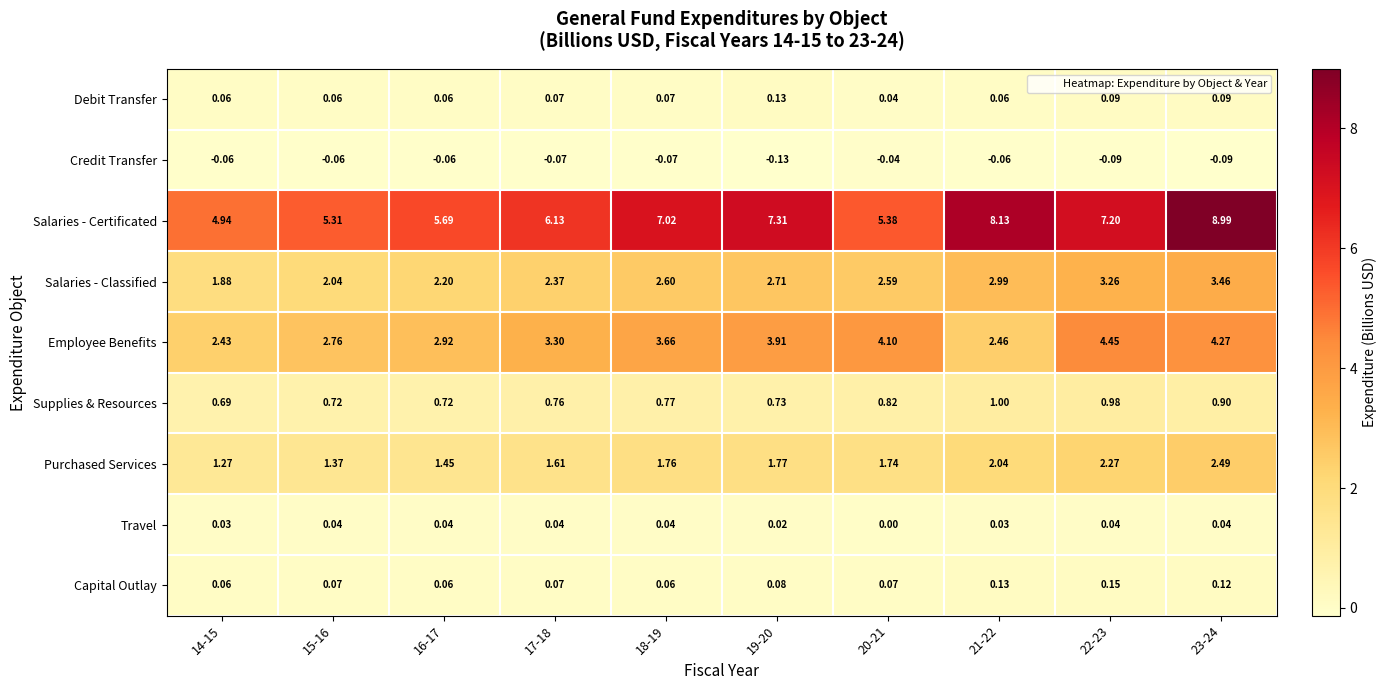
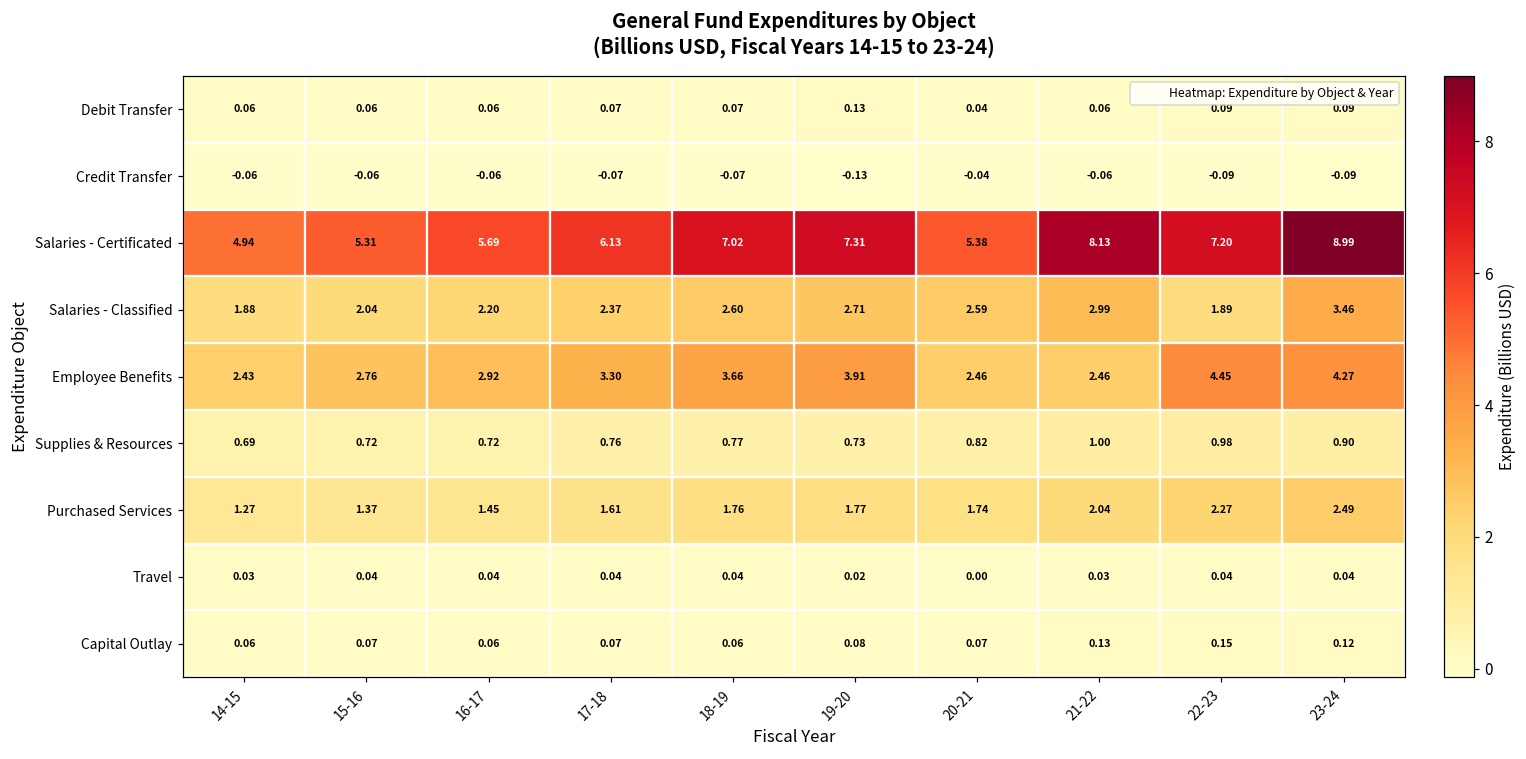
Salaries - Classified, 22-23: 3.26 -> 1.89
Employee Benefits, 20-21: 4.10 -> 2.46
